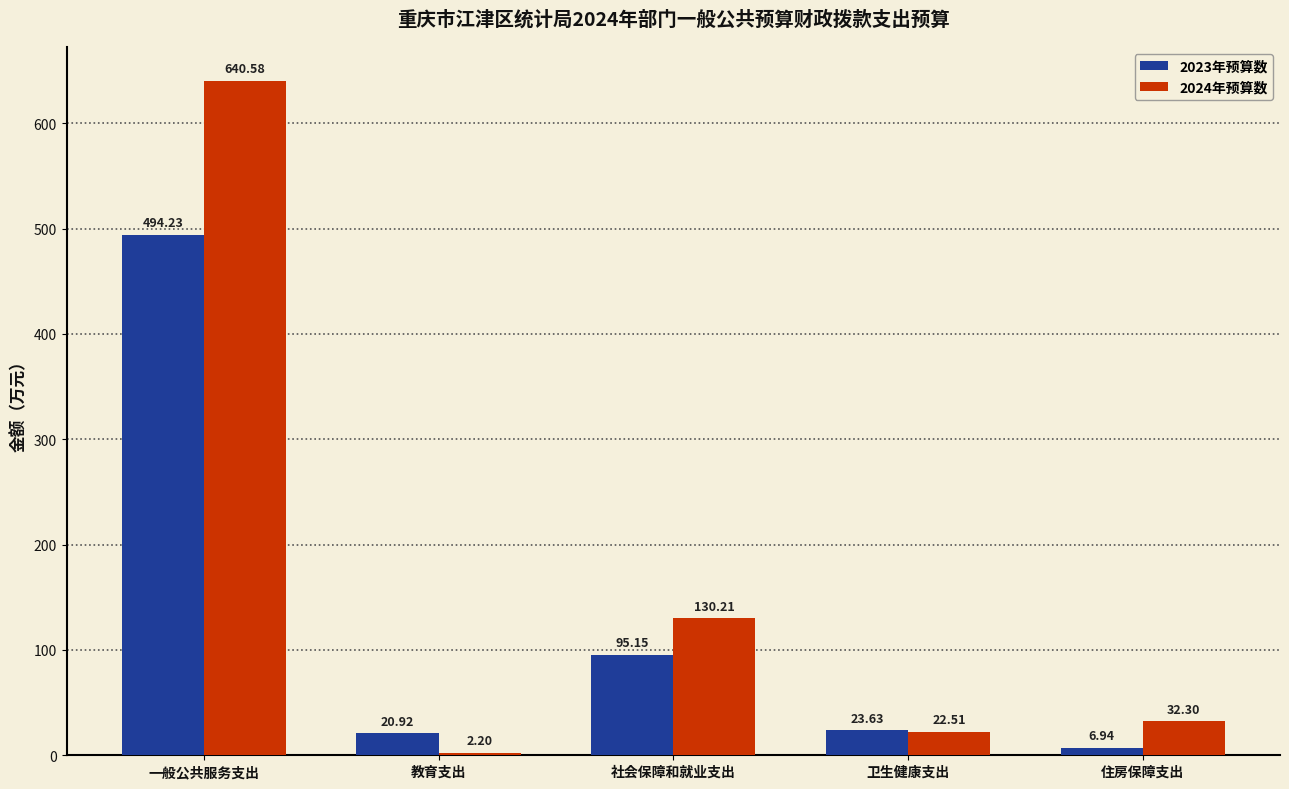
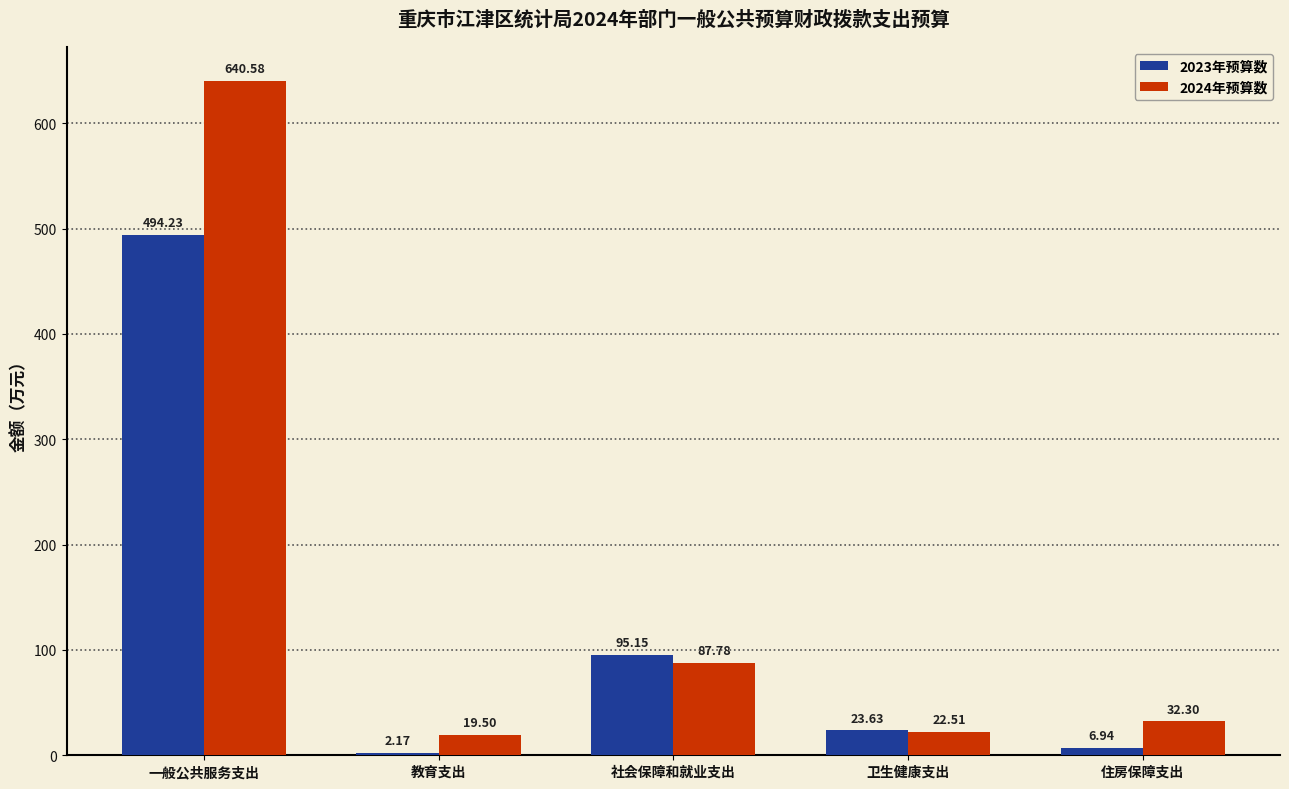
2023年预算数, 教育支出: 20.92 -> 2.17
2024年预算数, 教育支出: 2.20 -> 19.50
2024年预算数, 社会保障和就业支出: 130.21 -> 87.78
